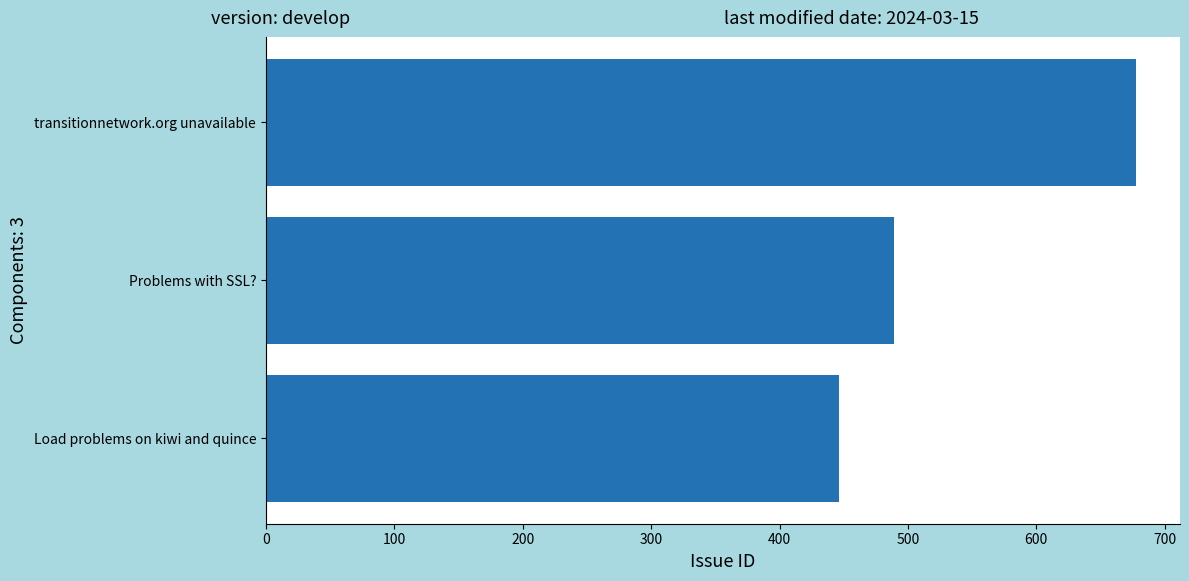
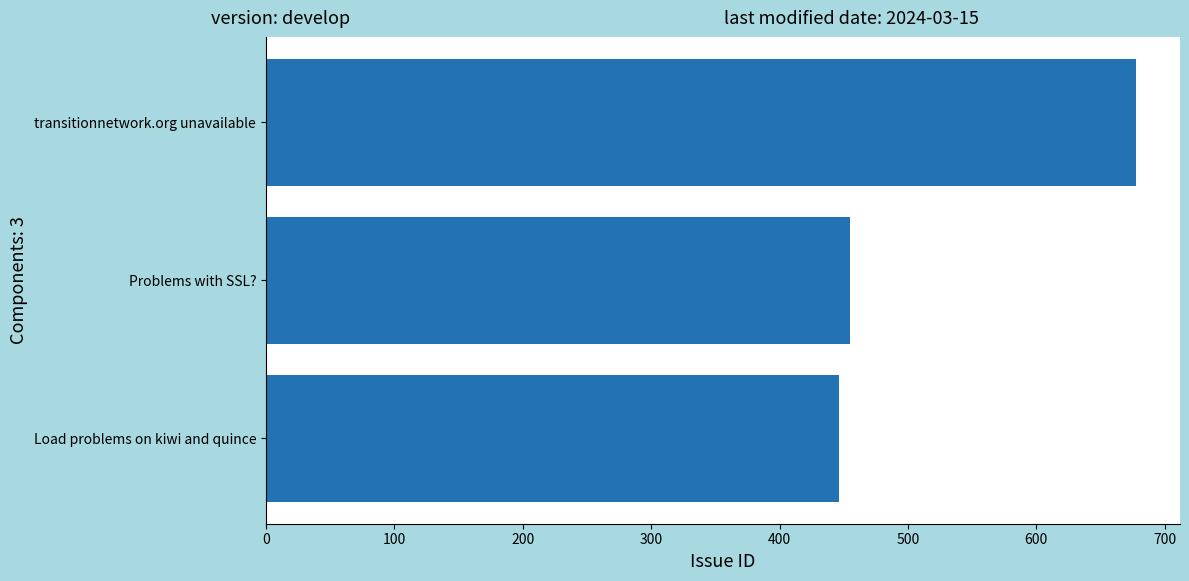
Problems with SSL?: 489 -> 455
